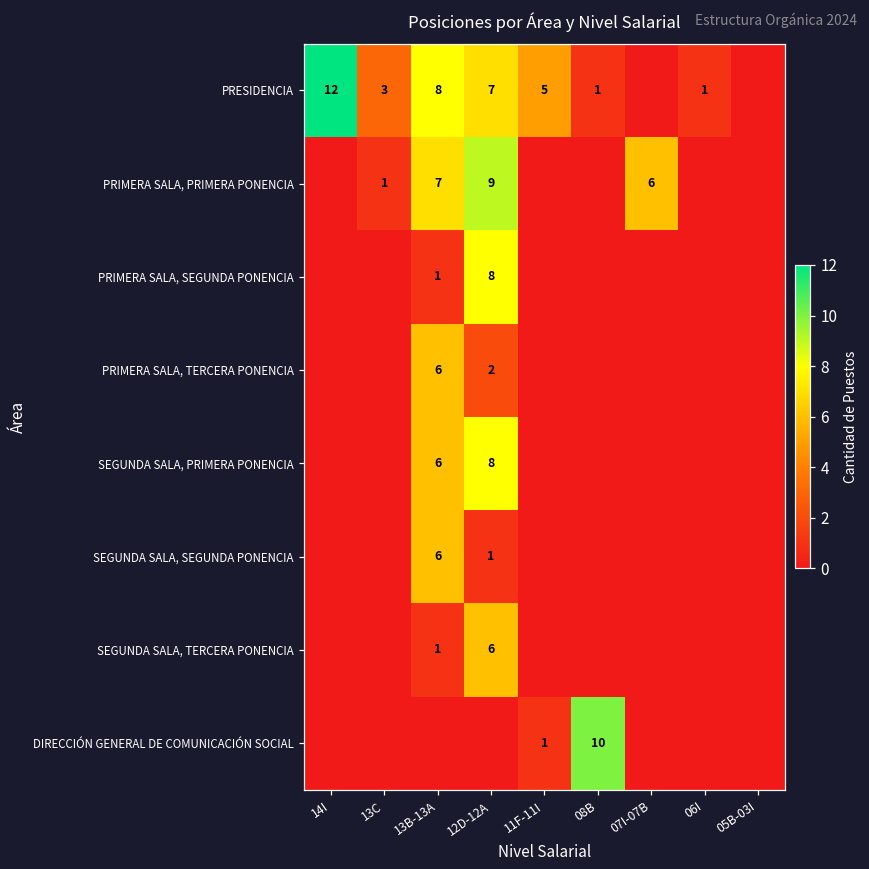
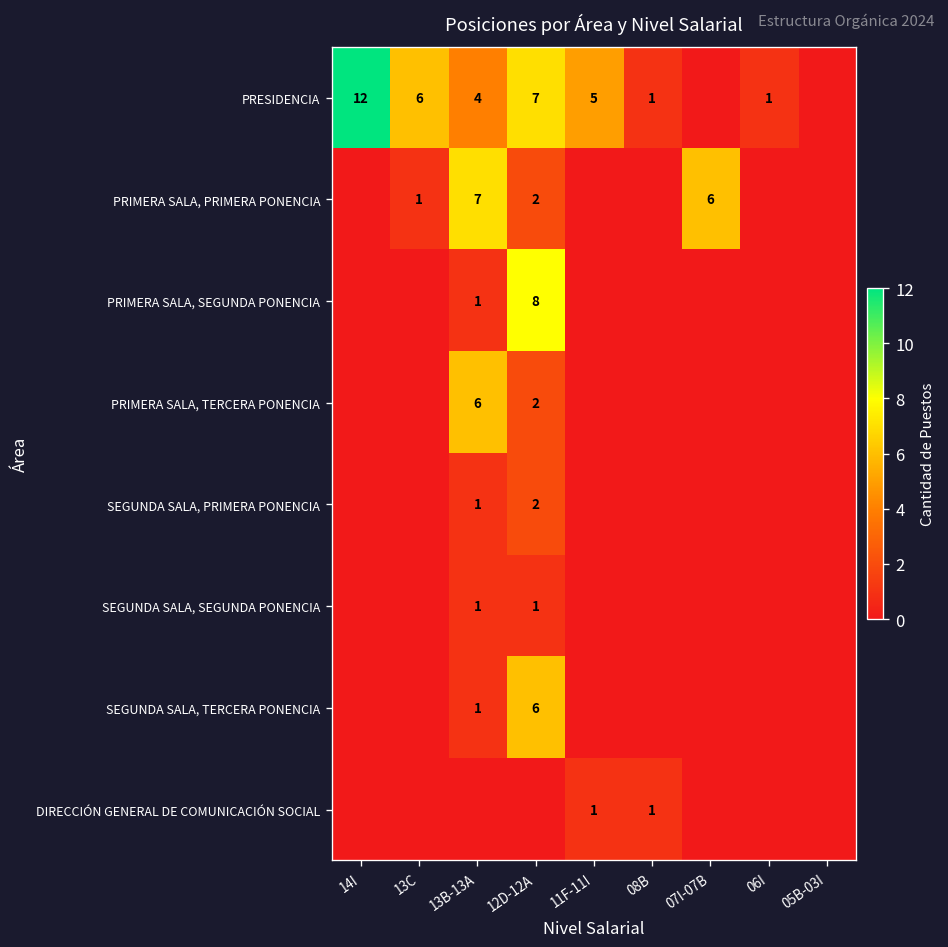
PRESIDENCIA, 13C: 3 -> 6
PRESIDENCIA, 13B-13A: 8 -> 4
PRIMERA SALA, PRIMERA PONENCIA, 12D-12A: 9 -> 2
SEGUNDA SALA, PRIMERA PONENCIA, 13B-13A: 6 -> 1
SEGUNDA SALA, PRIMERA PONENCIA, 12D-12A: 8 -> 2
SEGUNDA SALA, SEGUNDA PONENCIA, 13B-13A: 6 -> 1
DIRECCIÓN GENERAL DE COMUNICACIÓN SOCIAL, 08B: 10 -> 1
